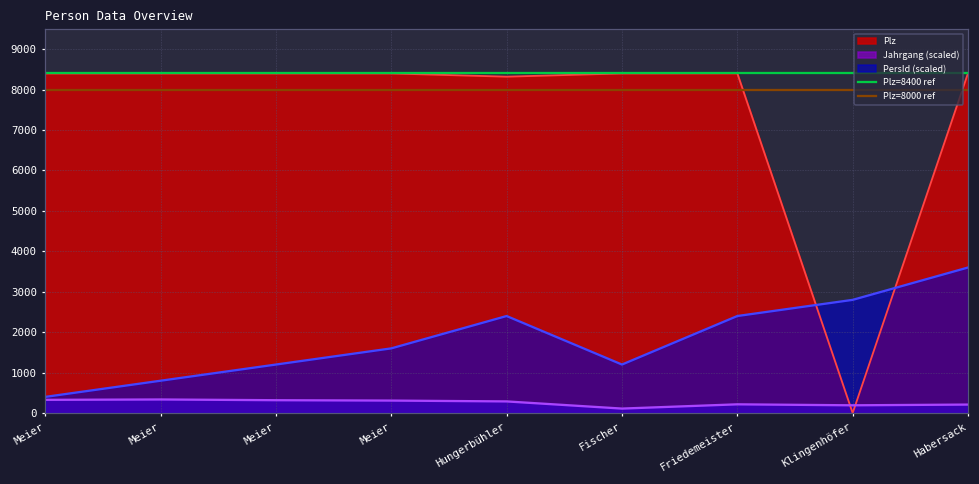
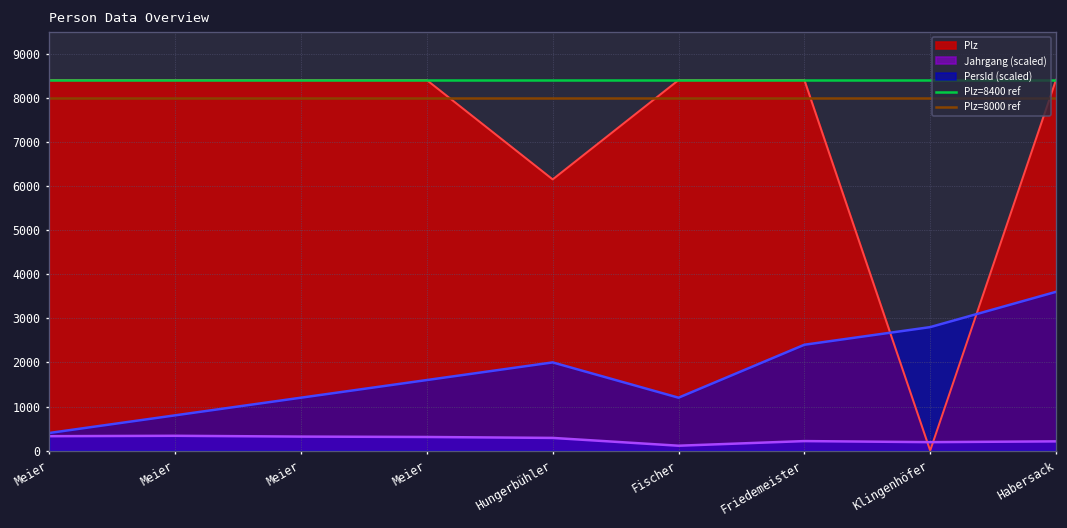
Plz, Hungerbühler: 8300 -> 6100
PersId (scaled), Hungerbühler: 2400 -> 2000
